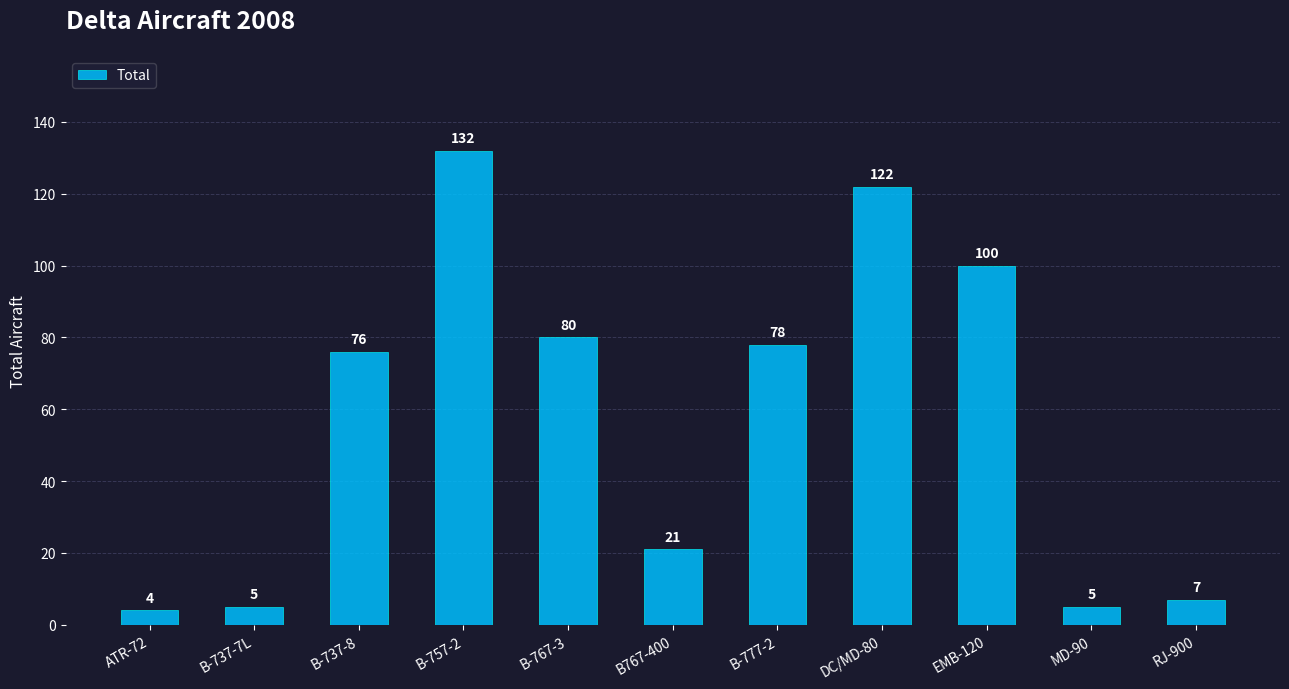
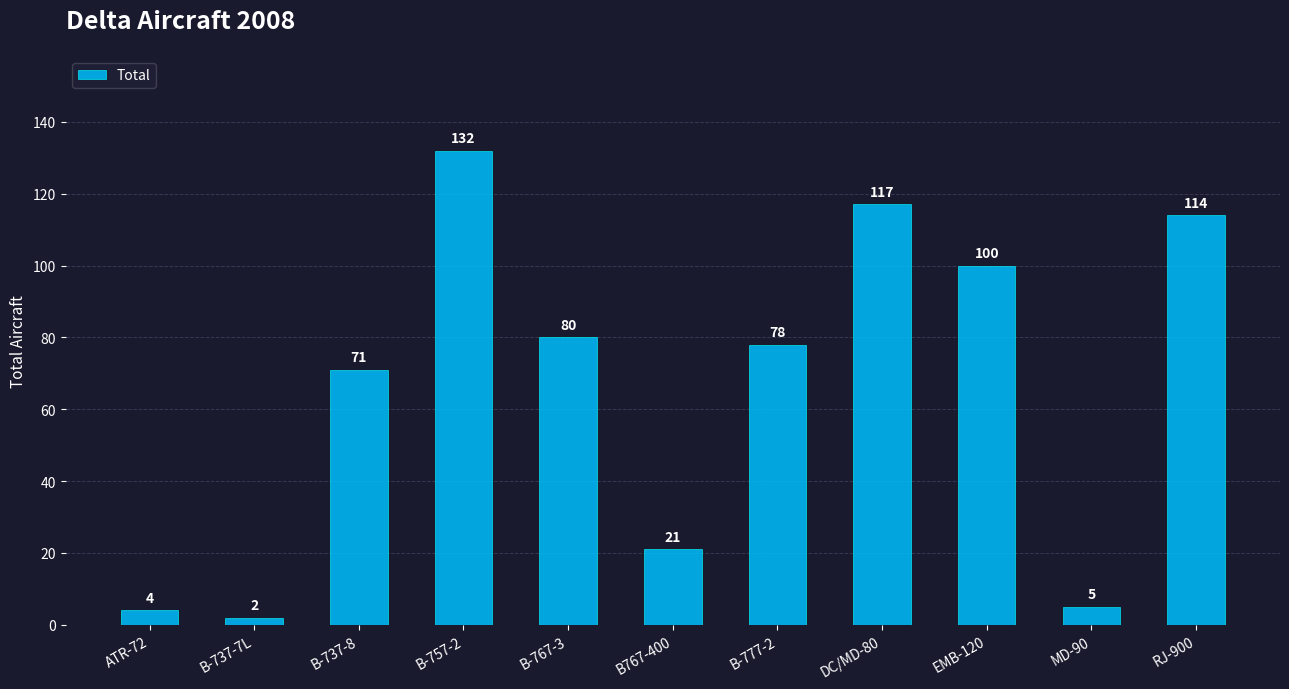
B-737-7L: 5 -> 2
B-737-8: 76 -> 71
DC/MD-80: 122 -> 117
RJ-900: 7 -> 114
